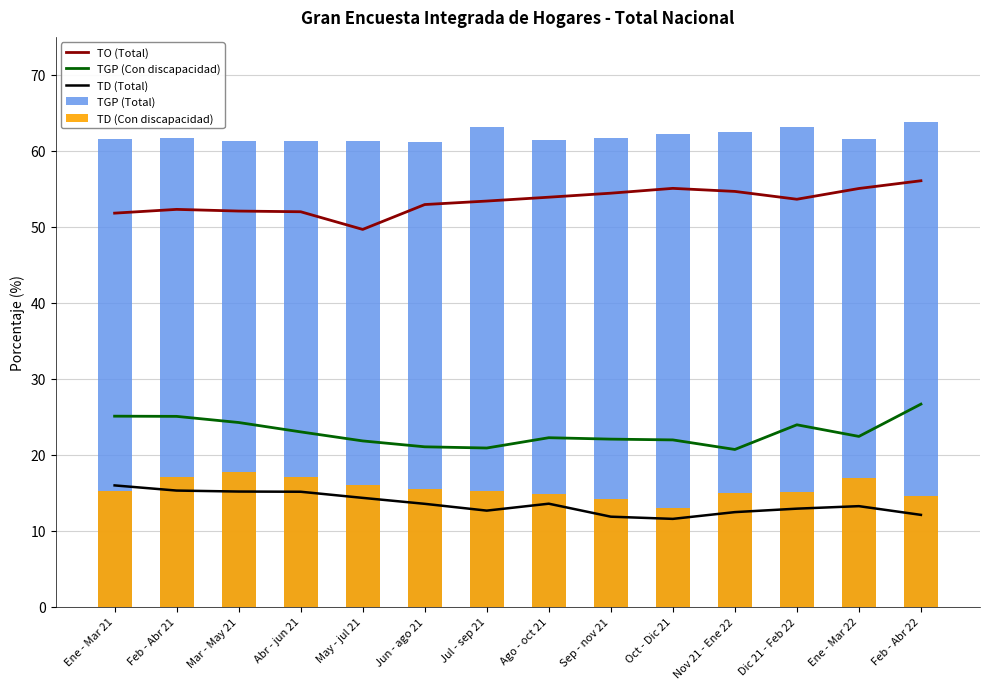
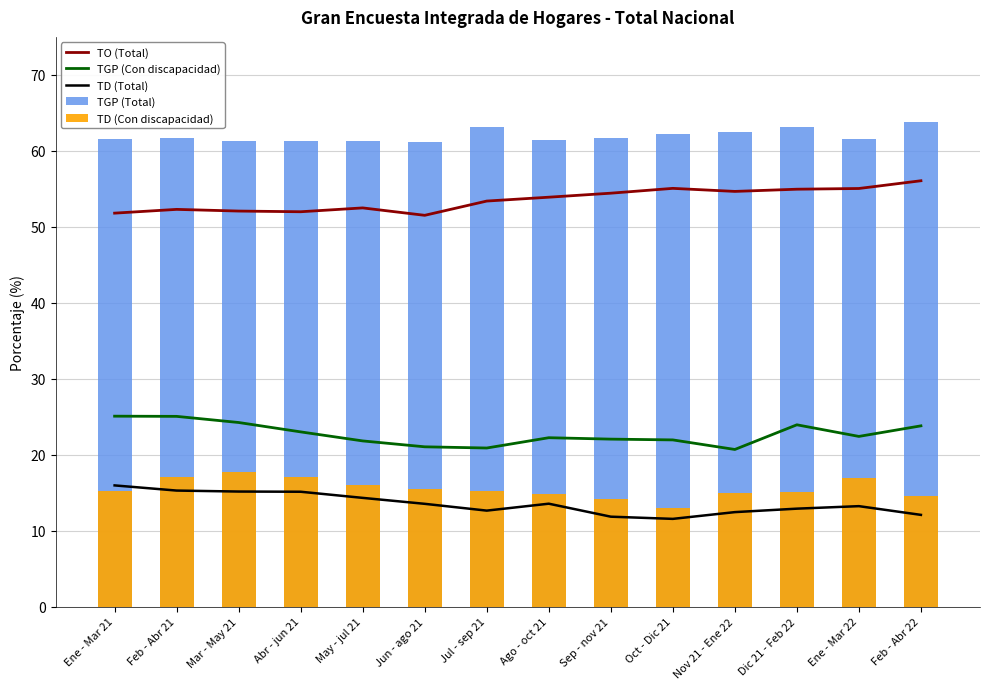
TO (Total), May - jul 21: 50 -> 52
TO (Total), Jun - ago 21: 53 -> 52
TO (Total), Dic 21 - Feb 22: 54 -> 55
TGP (Con discapacidad), Feb - Abr 22: 27 -> 24
